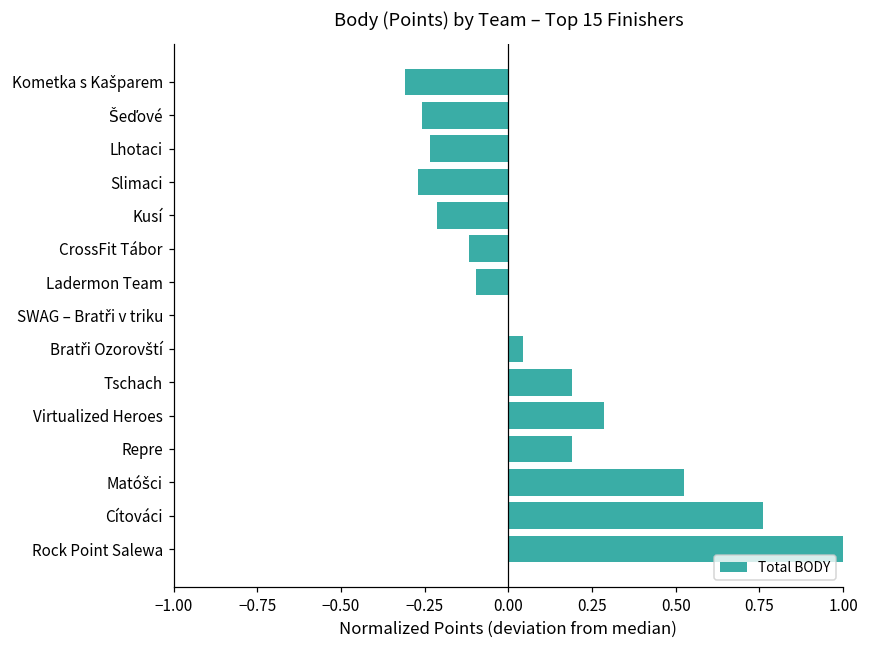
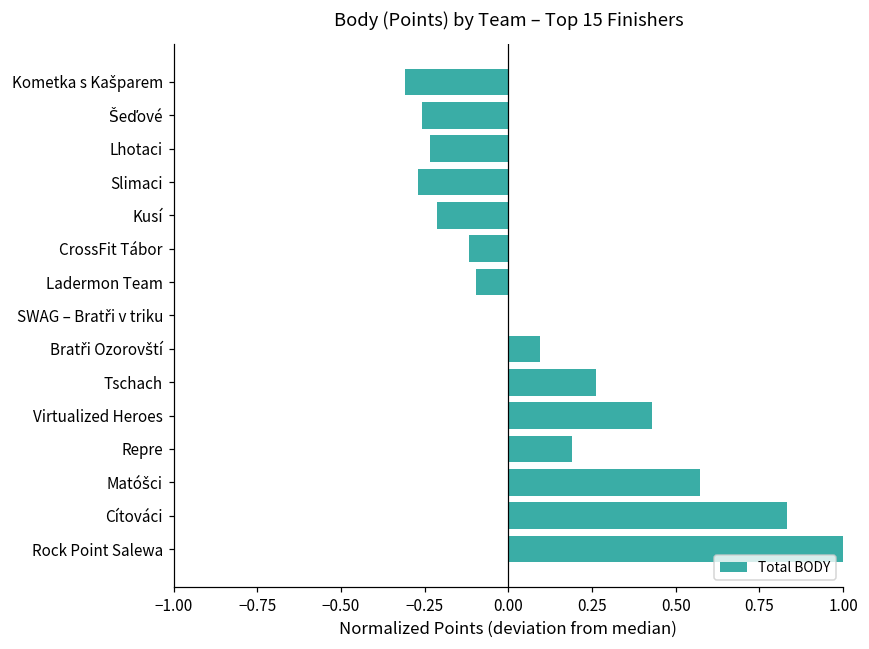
Bratři Ozorovští: 0.04 -> 0.10
Tschach: 0.19 -> 0.26
Virtualized Heroes: 0.29 -> 0.43
Matóšci: 0.52 -> 0.57
Cítováci: 0.76 -> 0.83
